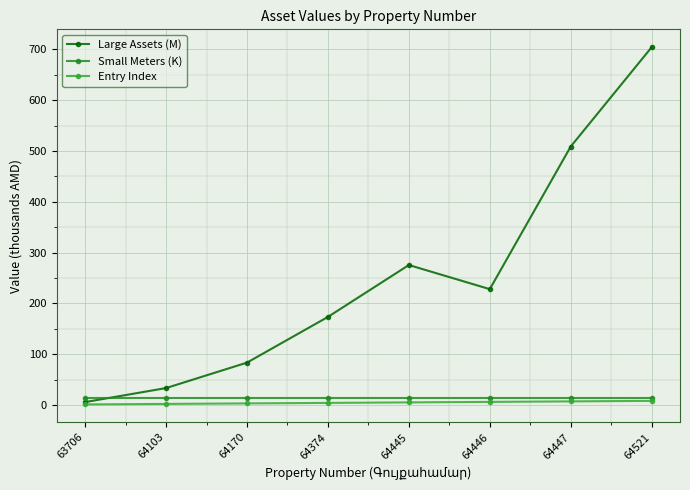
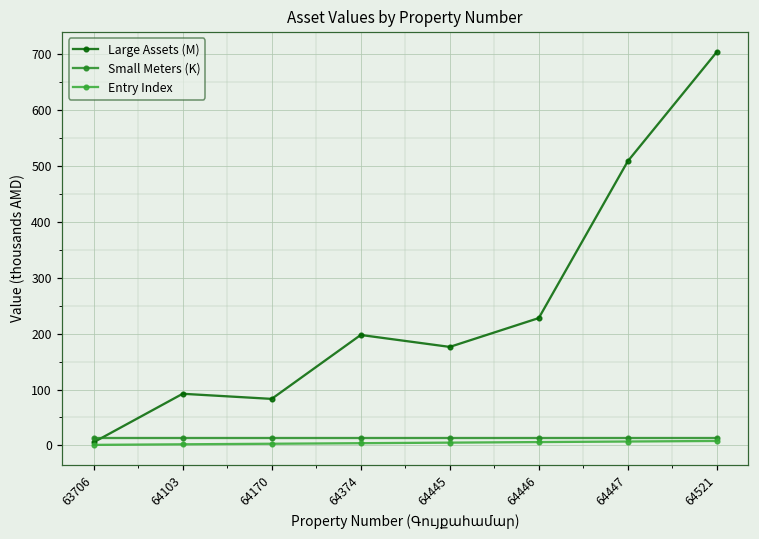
Large Assets (M), 64103: 30 -> 90
Large Assets (M), 64374: 170 -> 200
Large Assets (M), 64445: 280 -> 180
